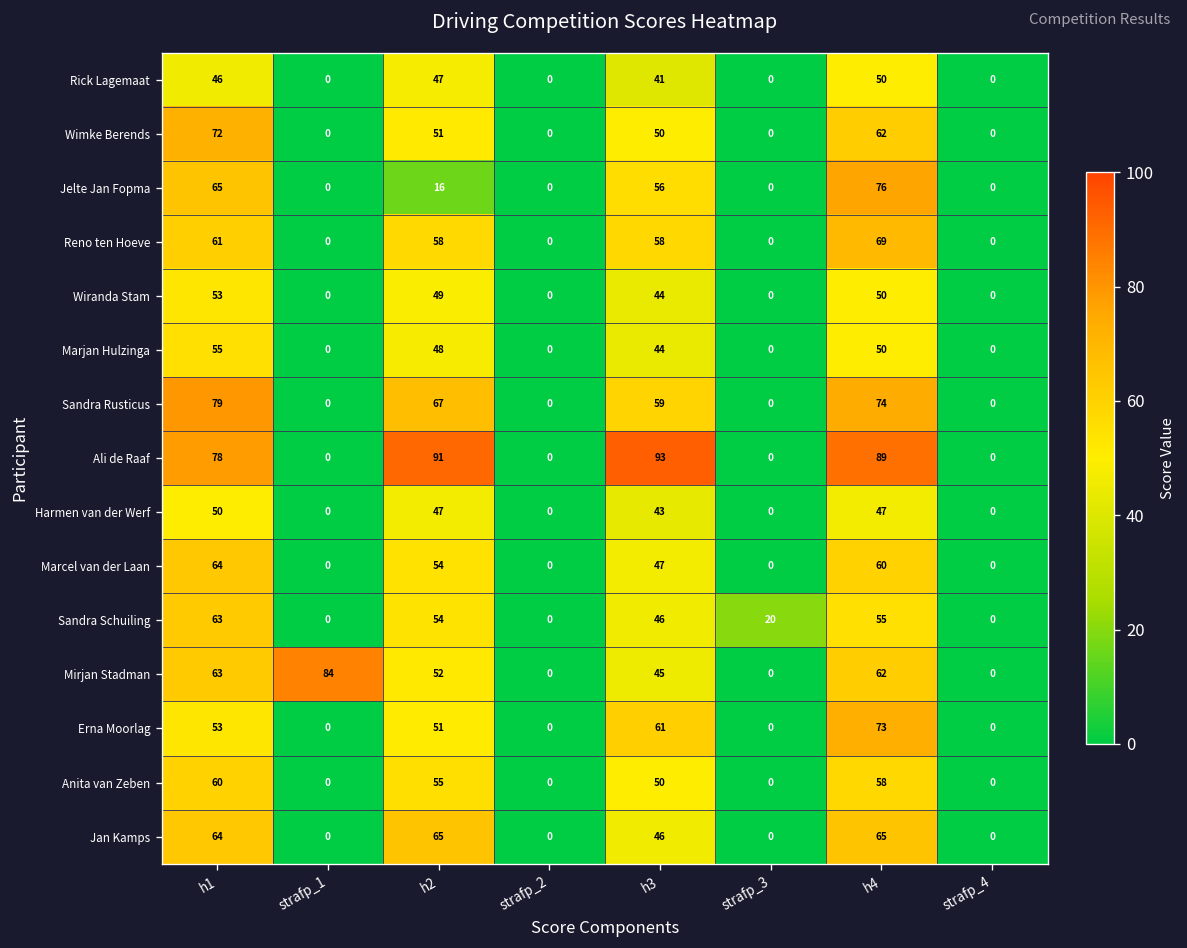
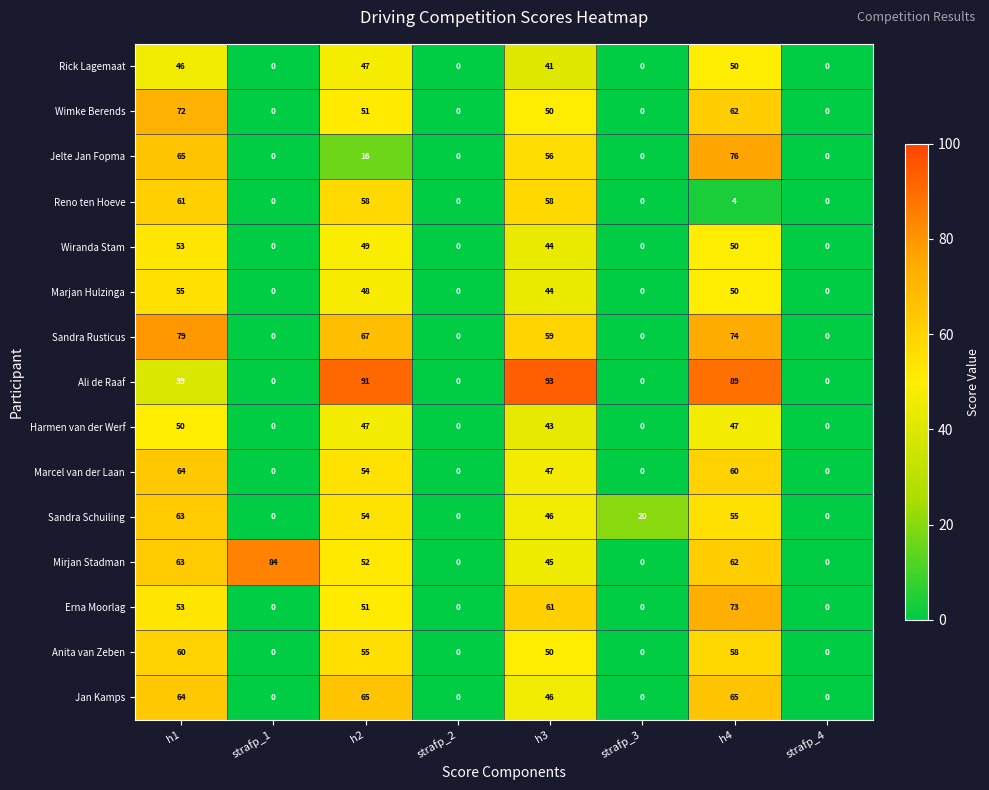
Reno ten Hoeve, h4: 69 -> 4
Ali de Raaf, h1: 78 -> 39
